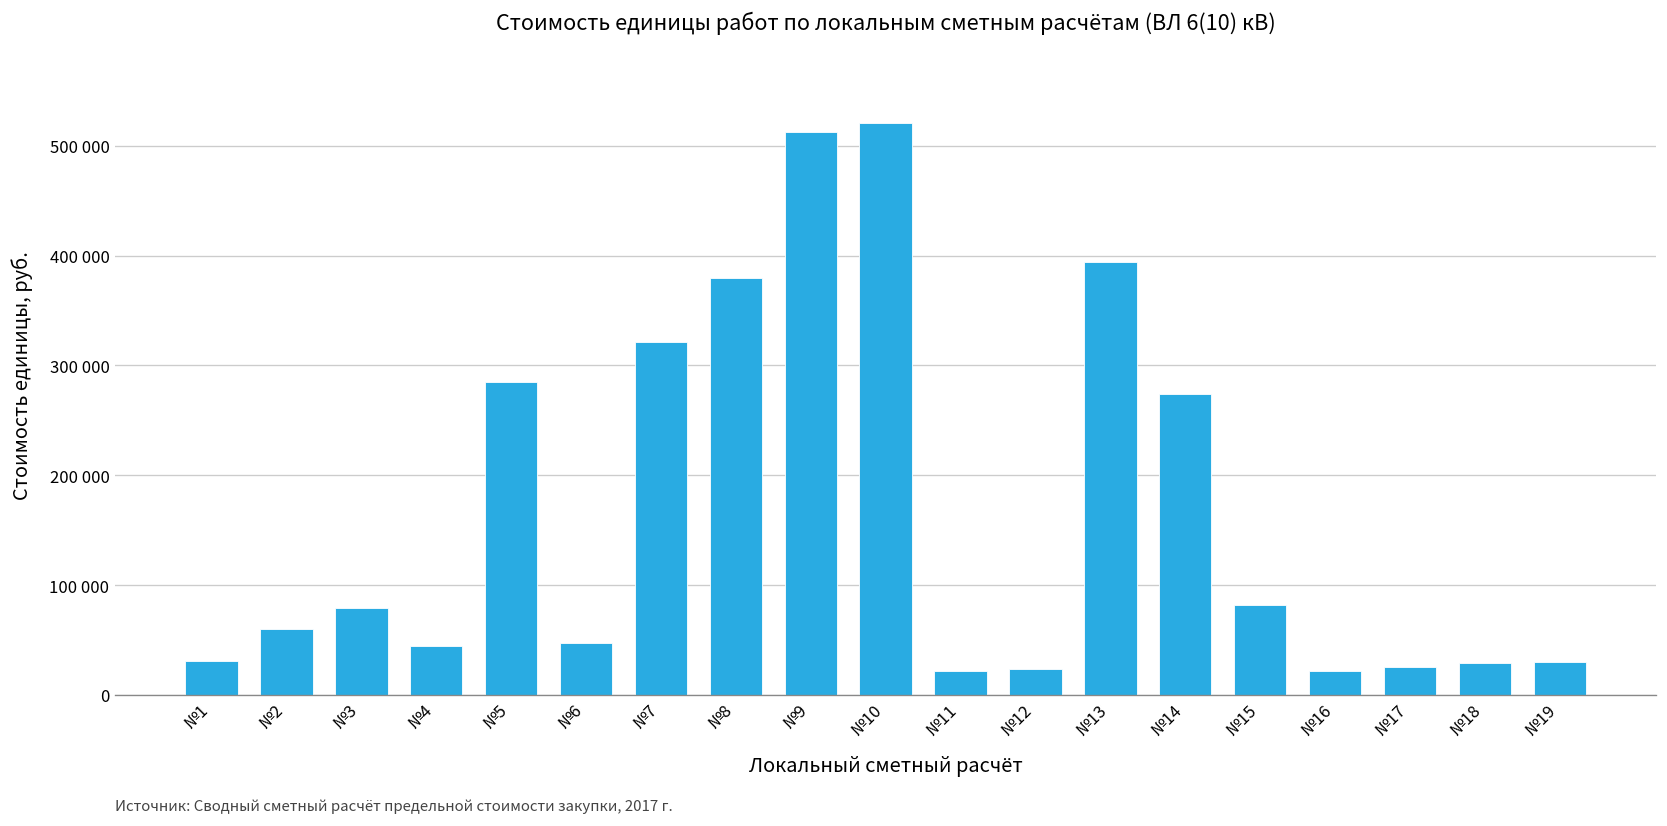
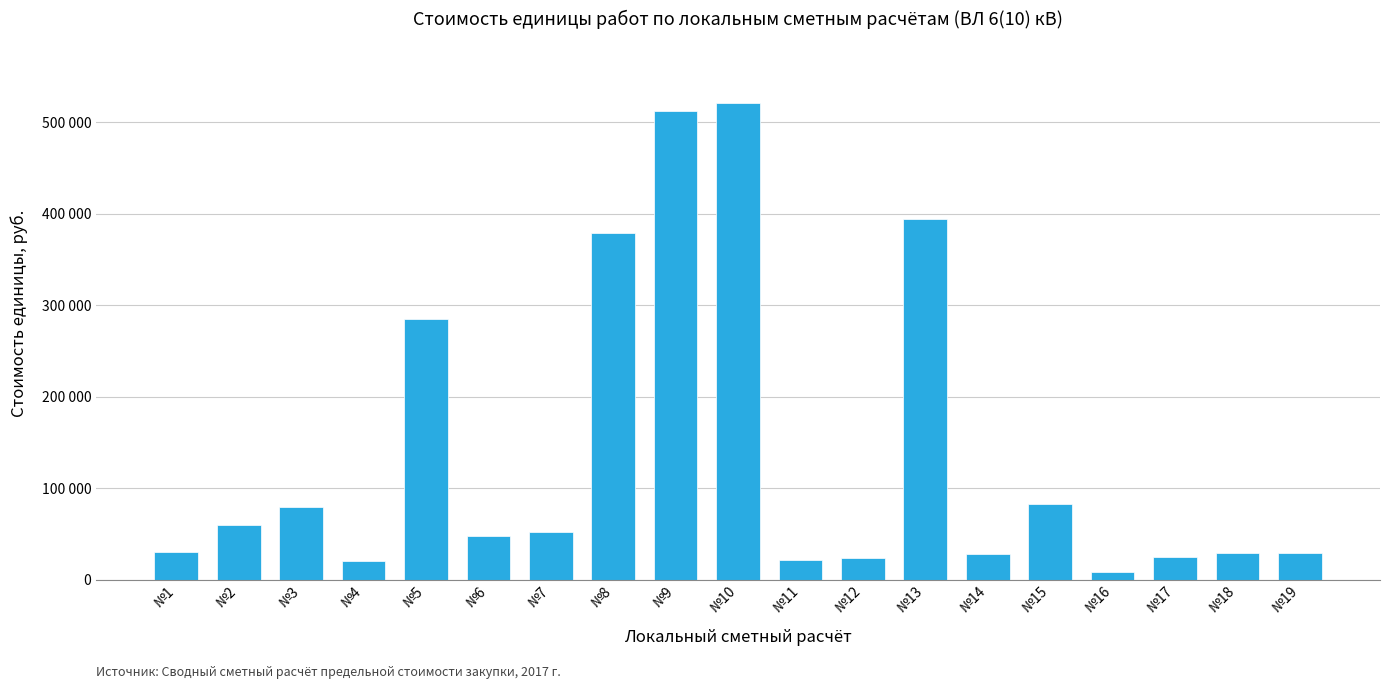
№4: 40000 -> 20000
№7: 320000 -> 50000
№14: 270000 -> 30000
№16: 20000 -> 10000
